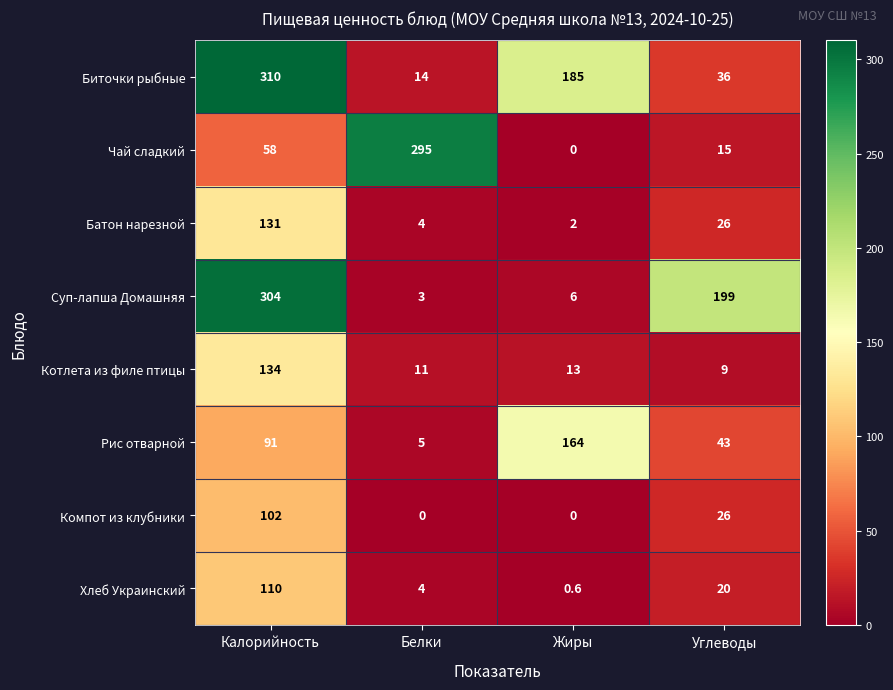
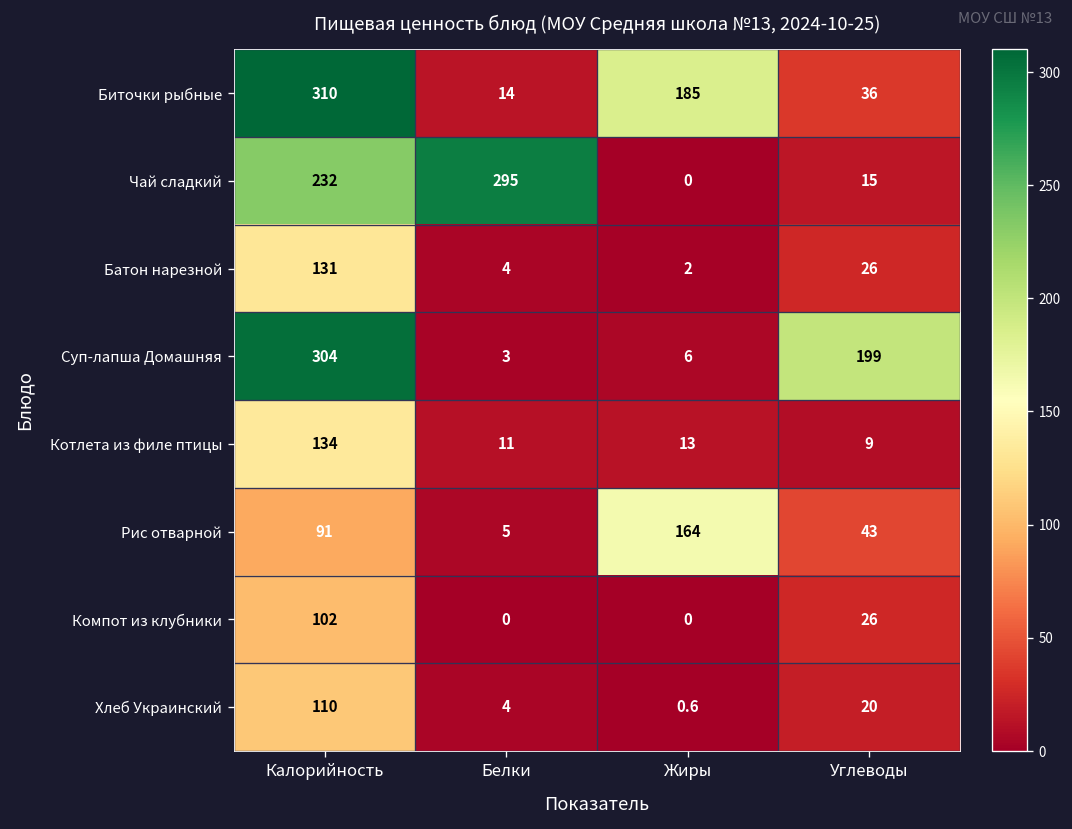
Чай сладкий, Калорийность: 58 -> 232
